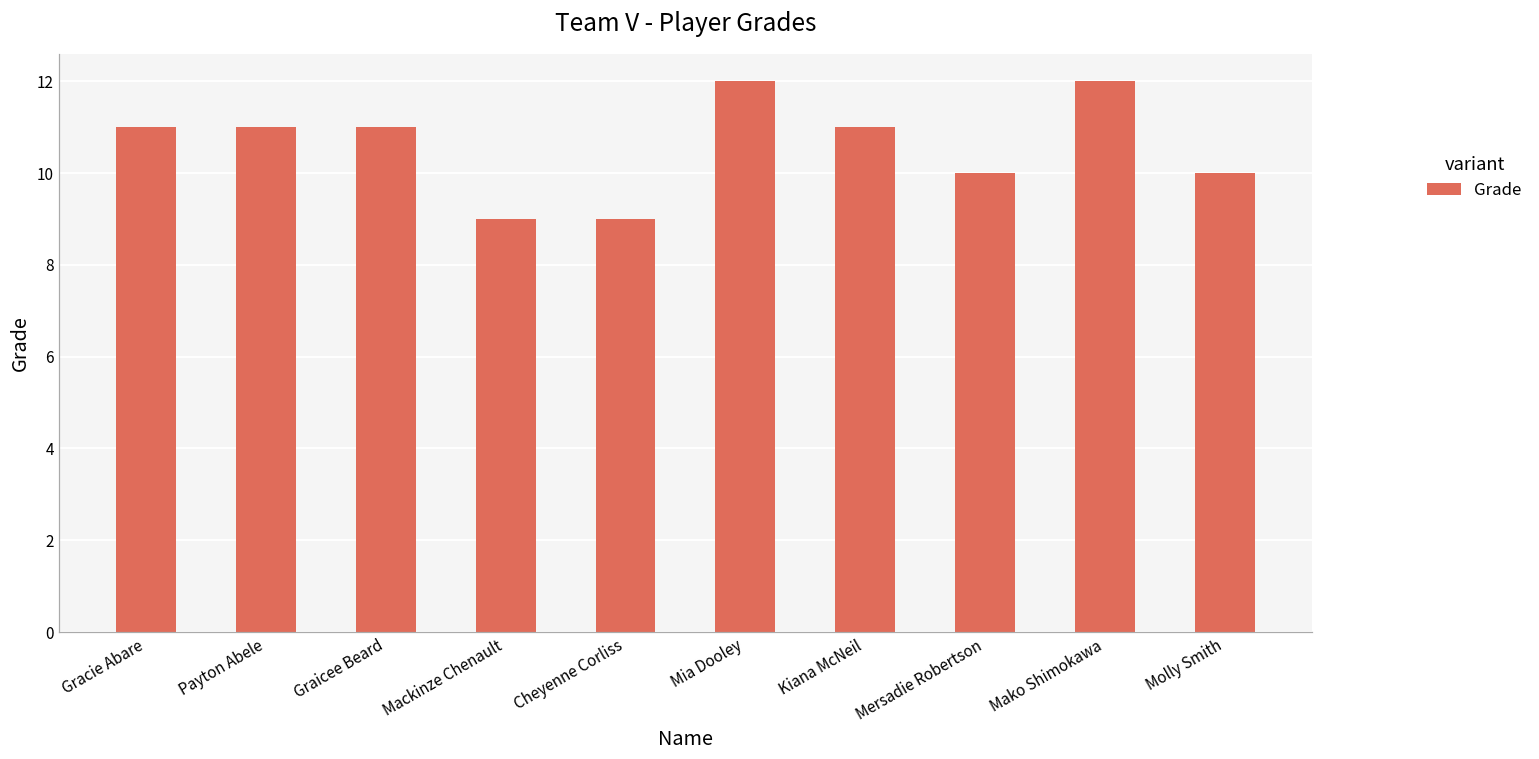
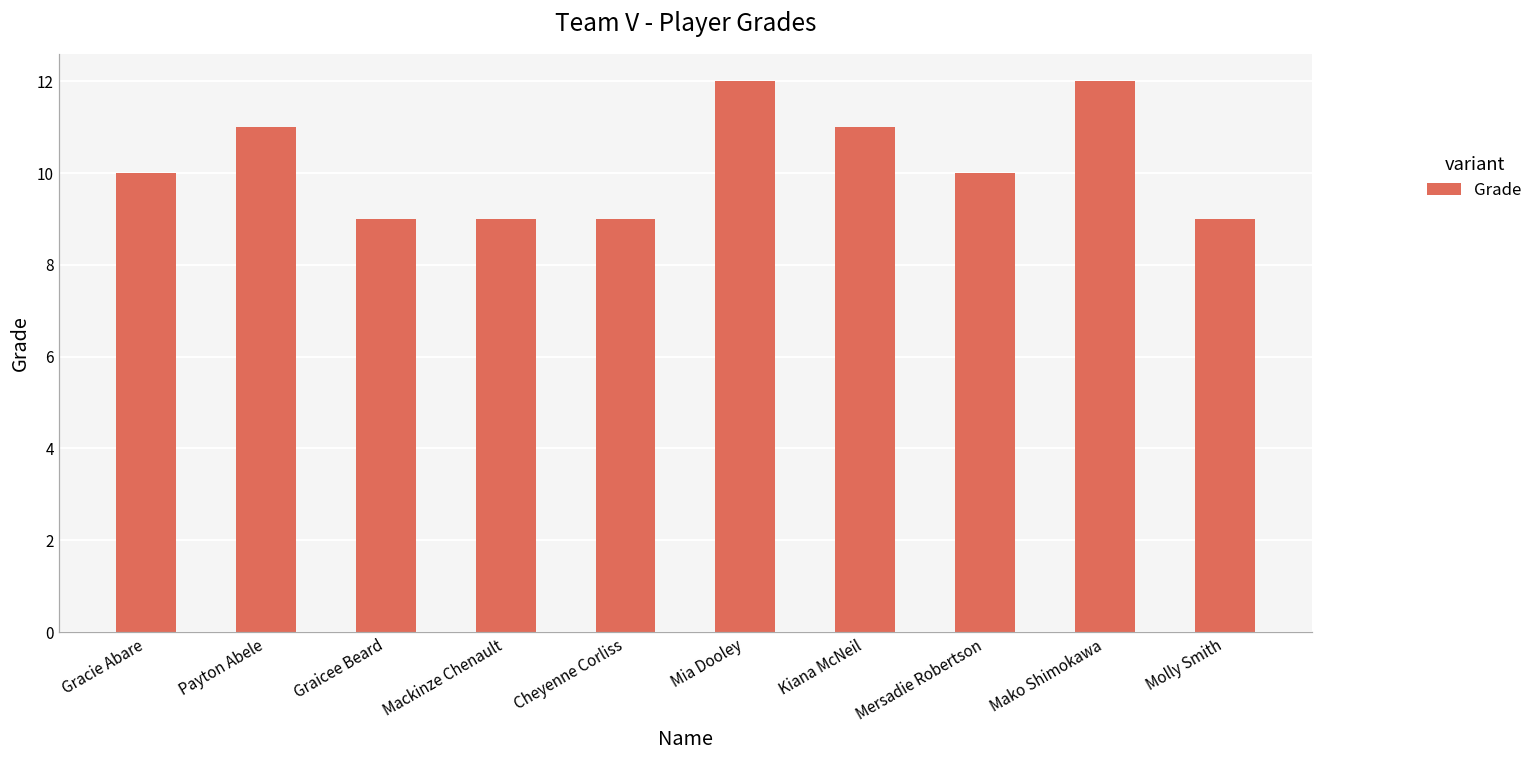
Gracie Abare: 11 -> 10
Graicee Beard: 11 -> 9
Molly Smith: 10 -> 9
